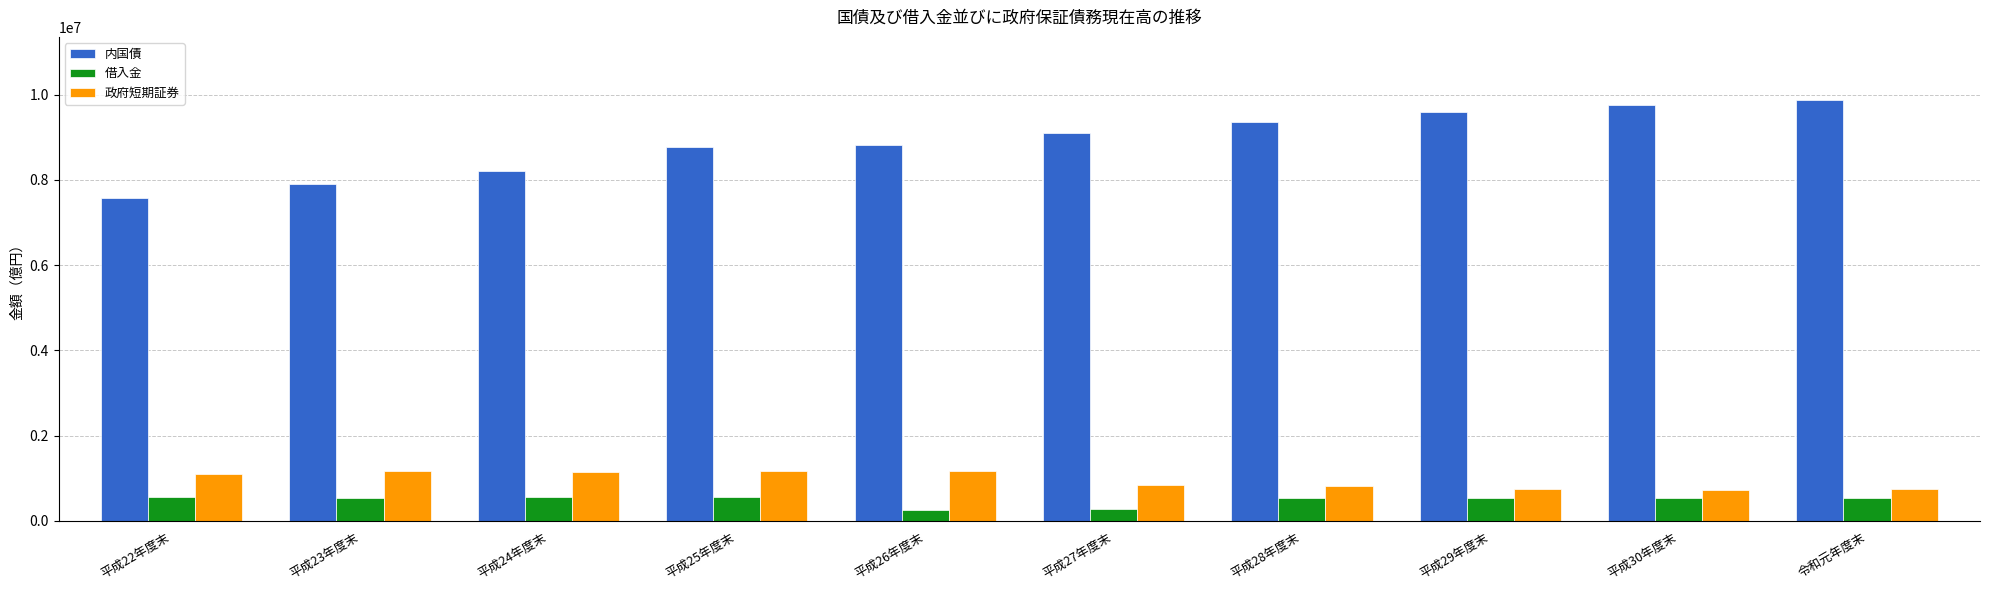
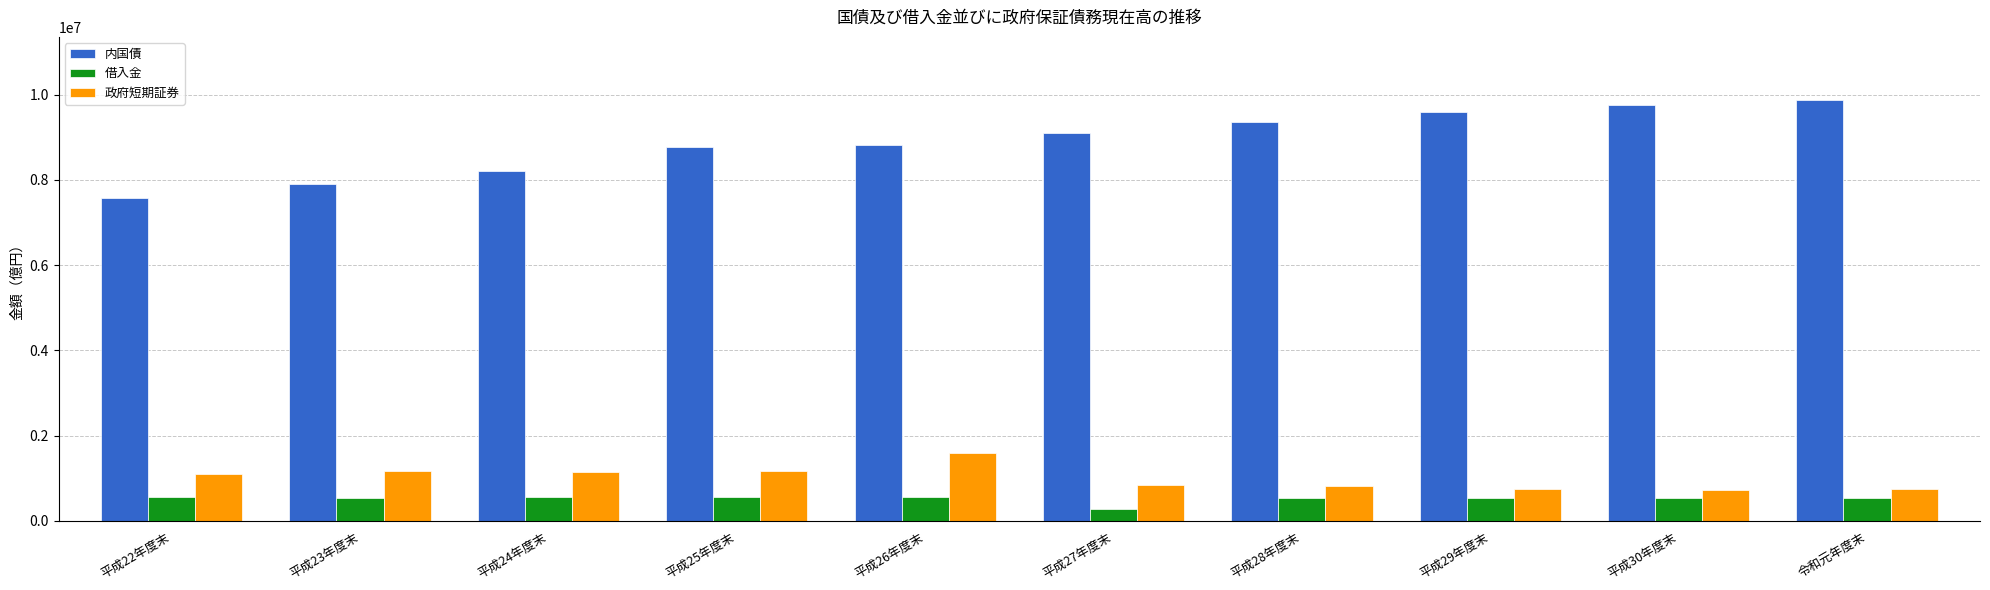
借入金, 平成26年度末: 200000 -> 500000
政府短期証券, 平成26年度末: 1200000 -> 1600000
